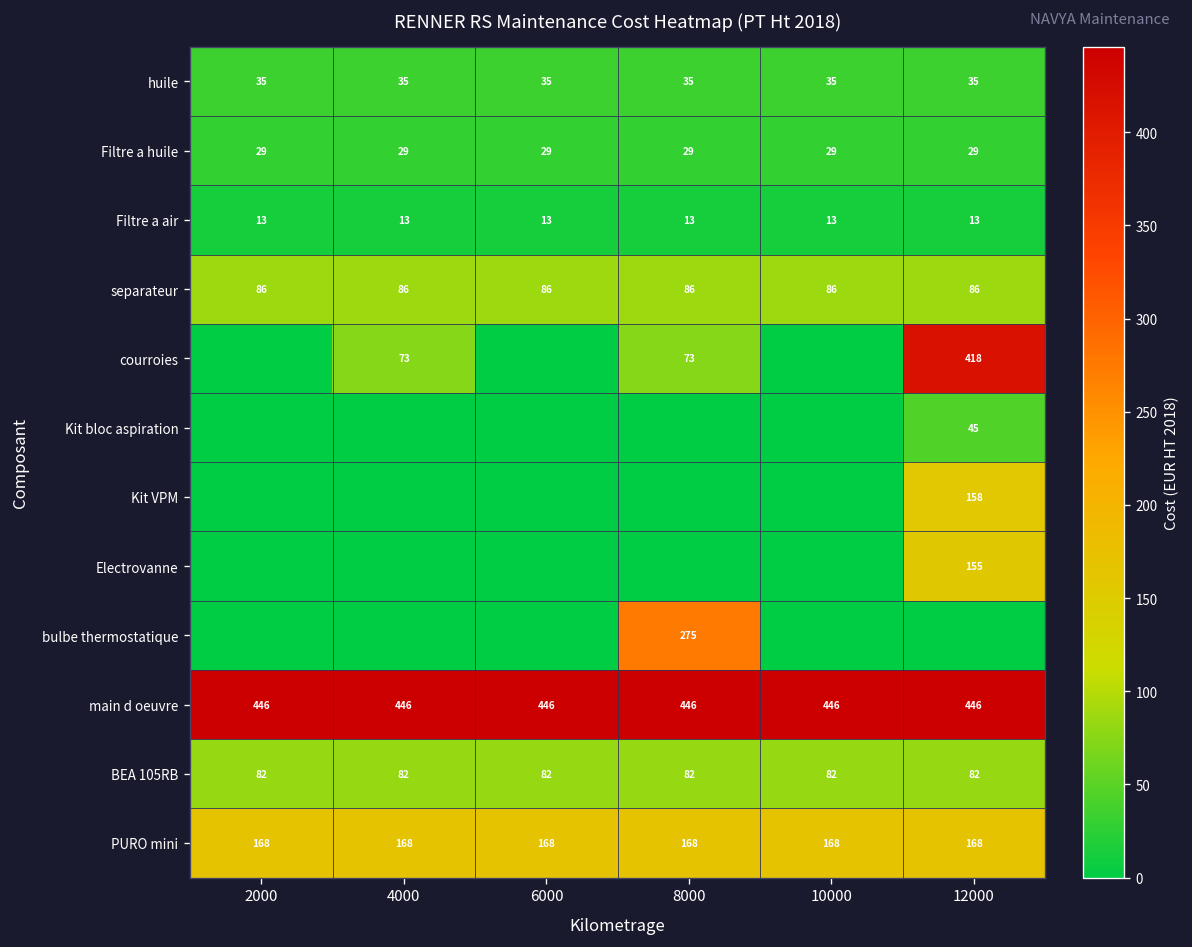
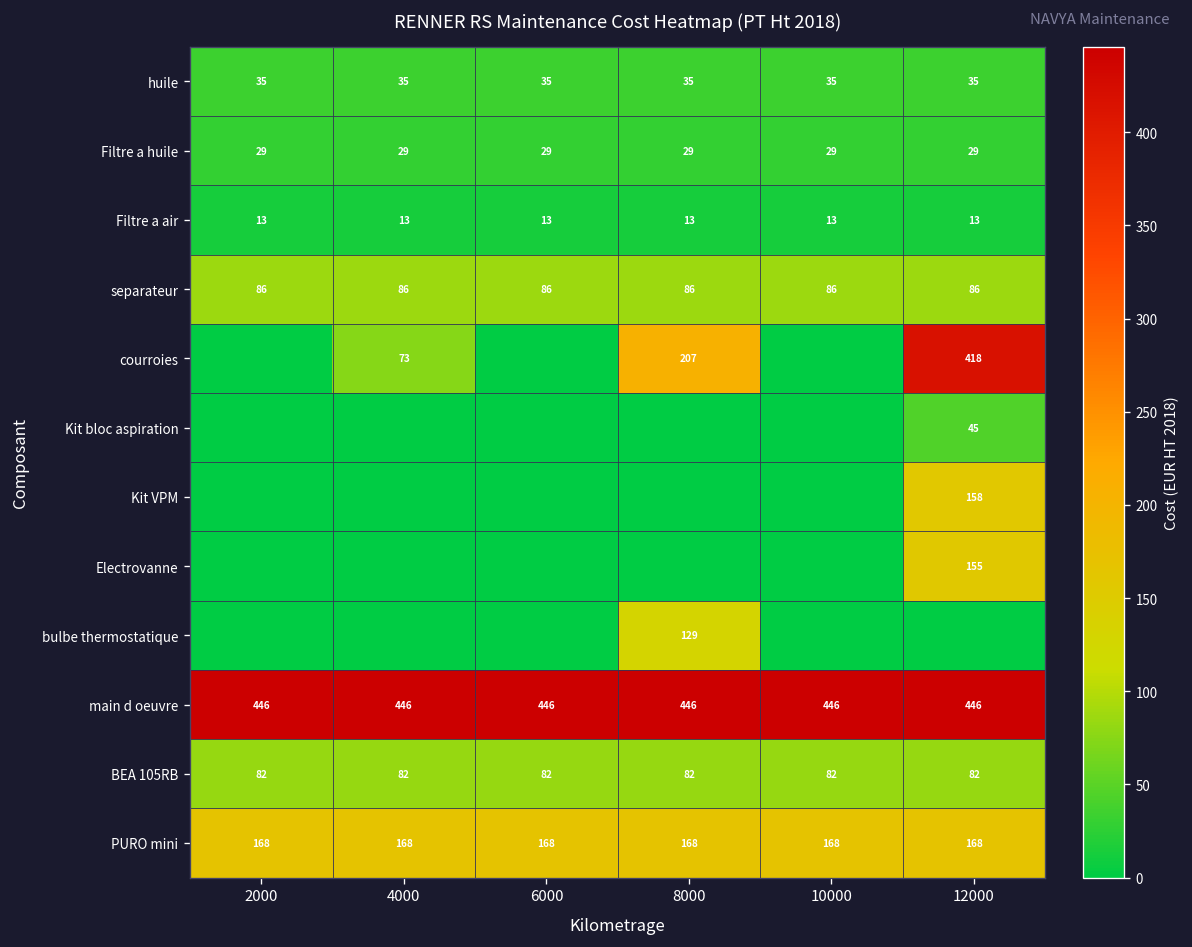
courroies, 8000: 73 -> 207
bulbe thermostatique, 8000: 275 -> 129
